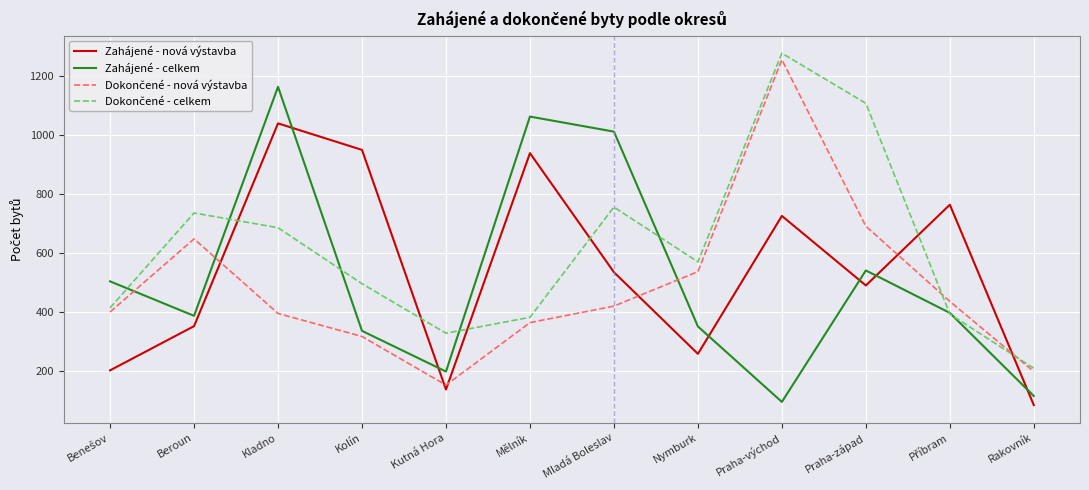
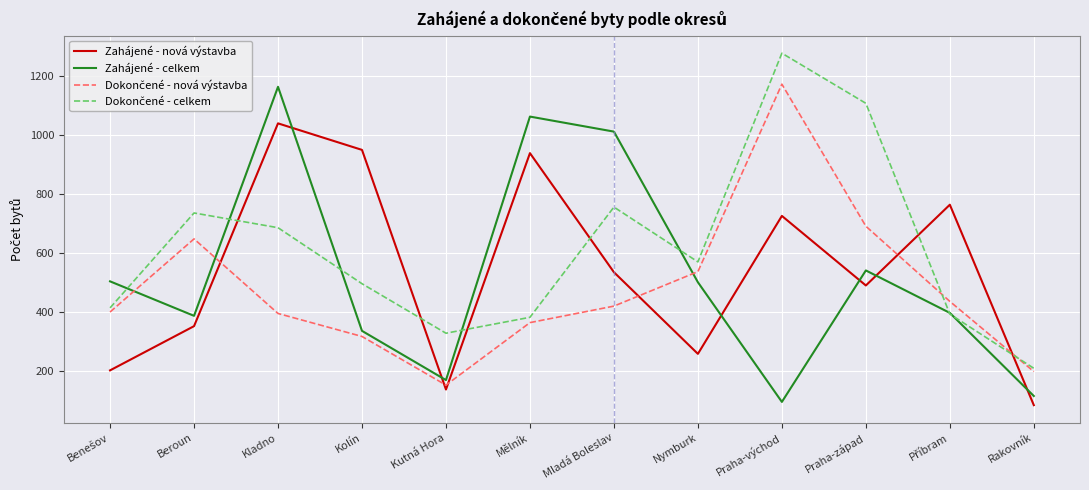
Zahájené - celkem, Kutná Hora: 200 -> 170
Zahájené - celkem, Nymburk: 350 -> 500
Dokončené - nová výstavba, Praha-východ: 1260 -> 1170
